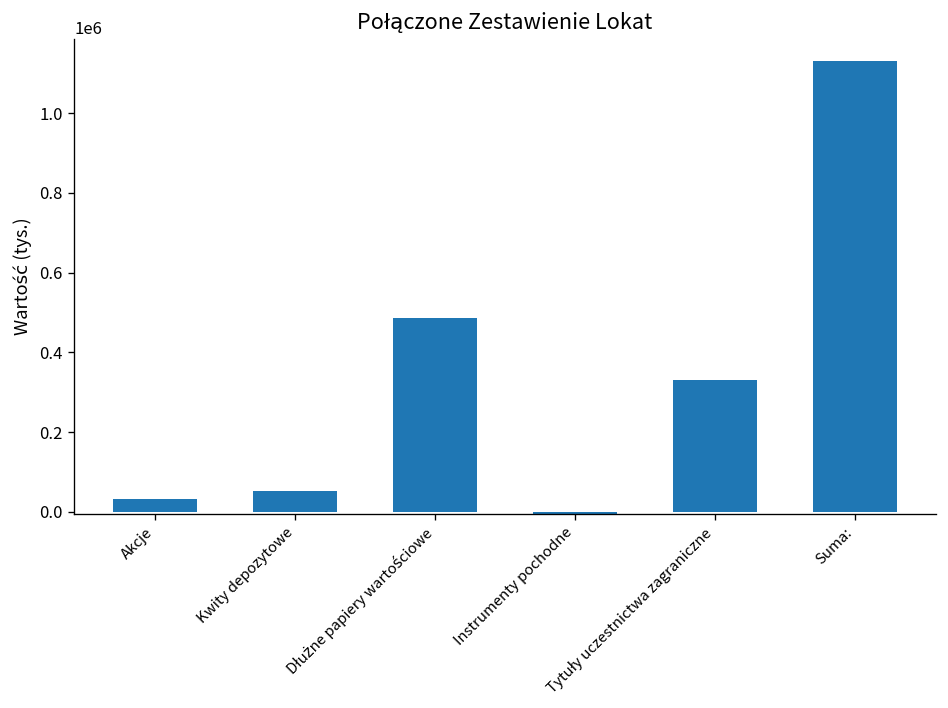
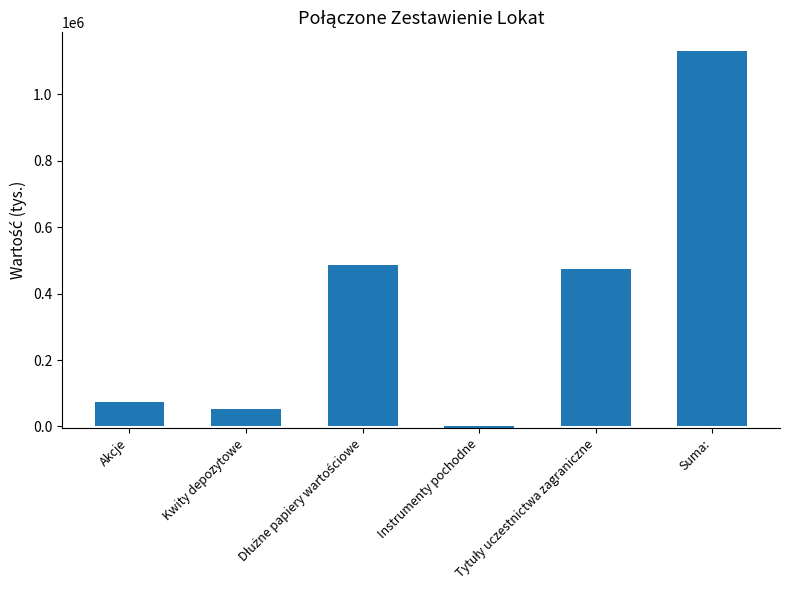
Akcje: 30000 -> 70000
Tytuły uczestnictwa zagraniczne: 330000 -> 470000
